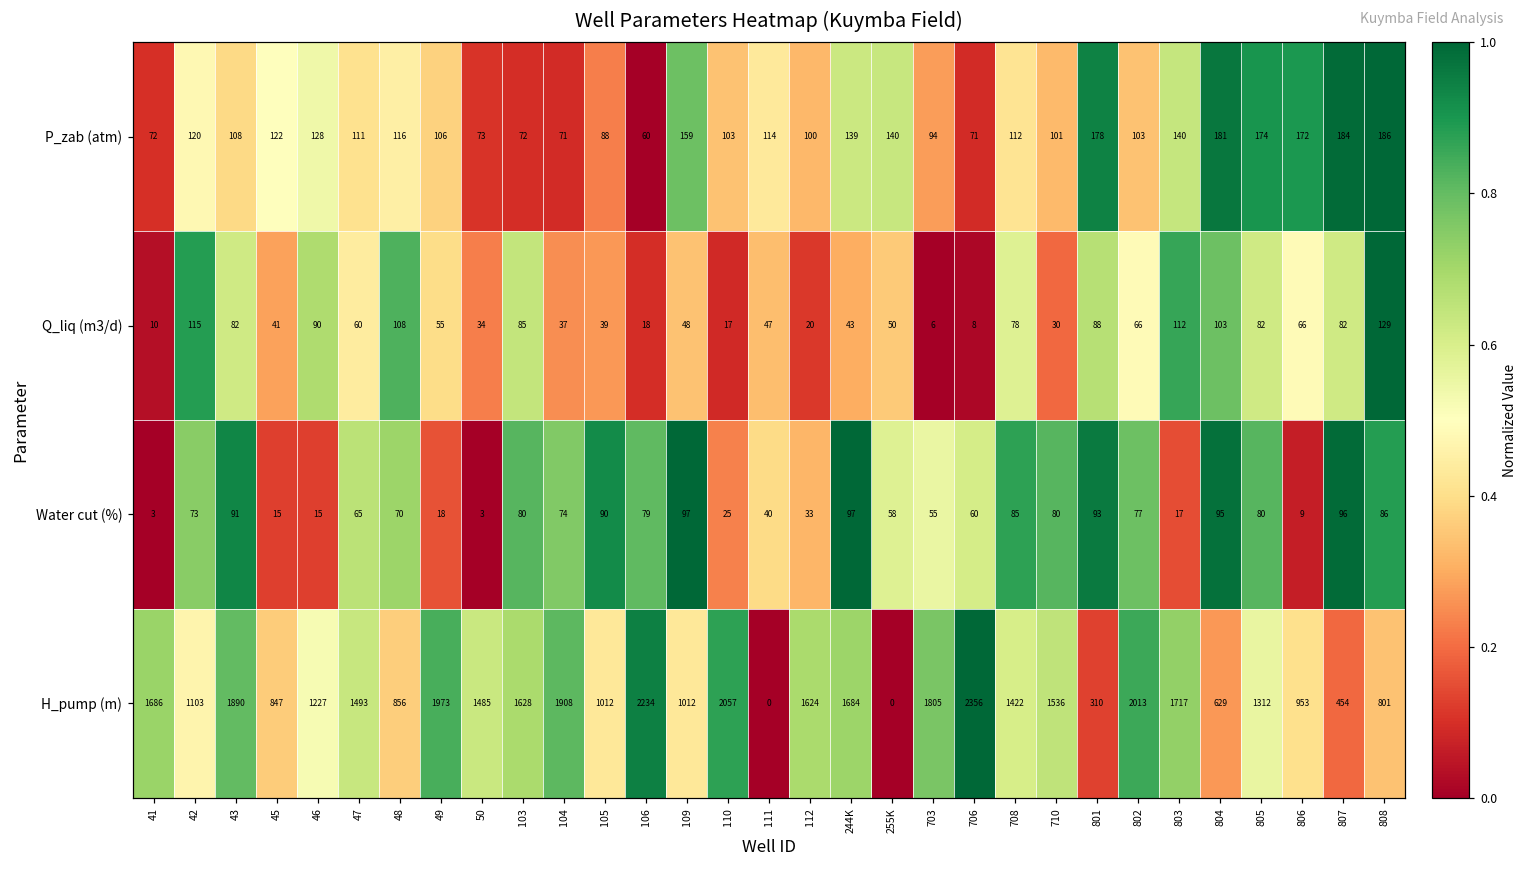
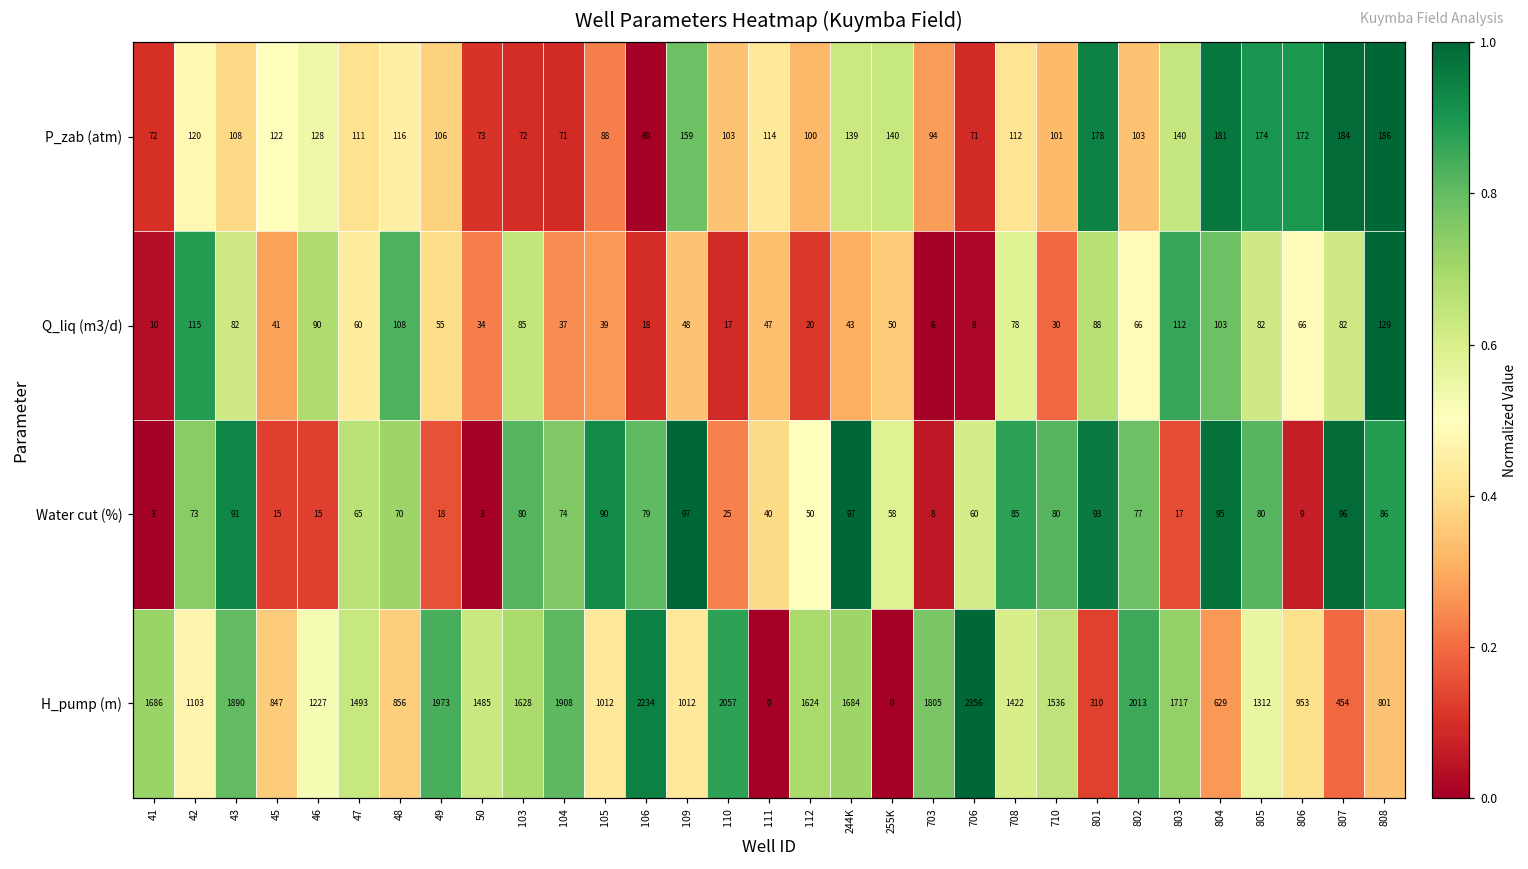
Water cut (%), 112: 33 -> 50
Water cut (%), 703: 55 -> 8
